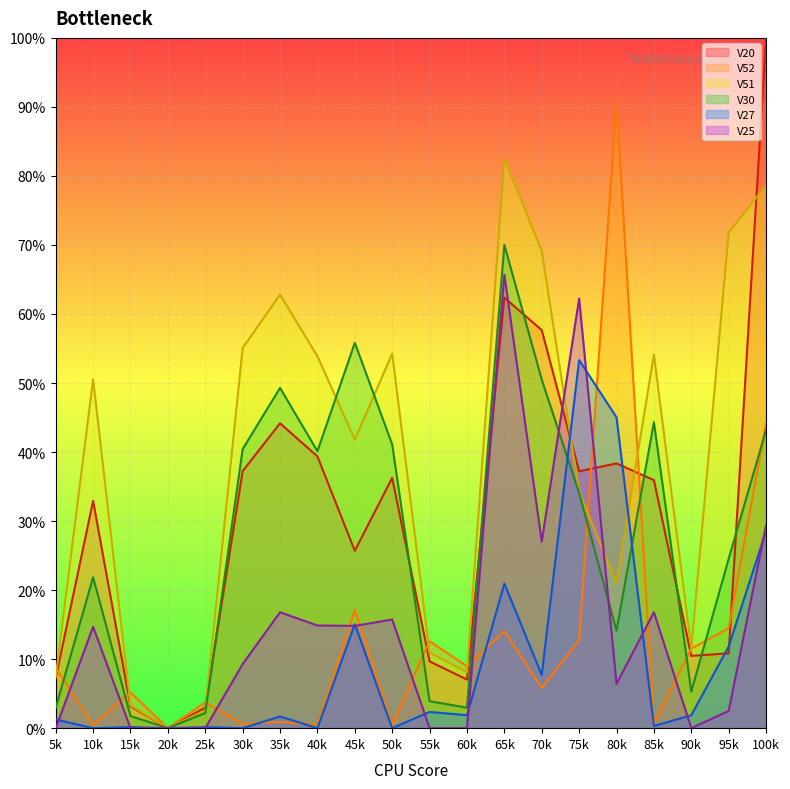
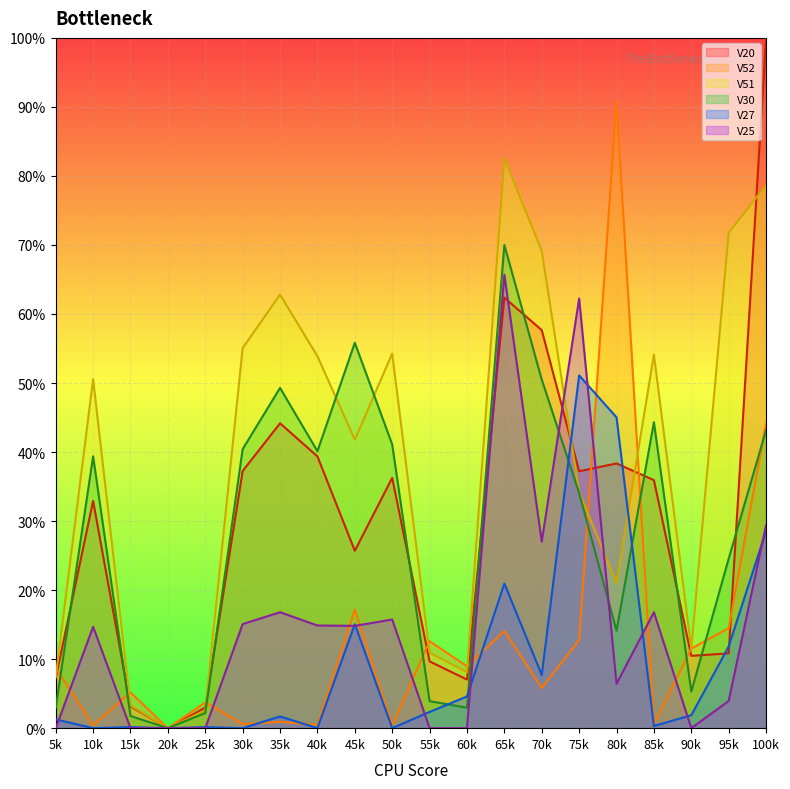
V30, 10k: 22% -> 39%
V25, 30k: 9% -> 15%
V27, 60k: 2% -> 5%
V27, 75k: 53% -> 51%
V25, 95k: 2% -> 4%
